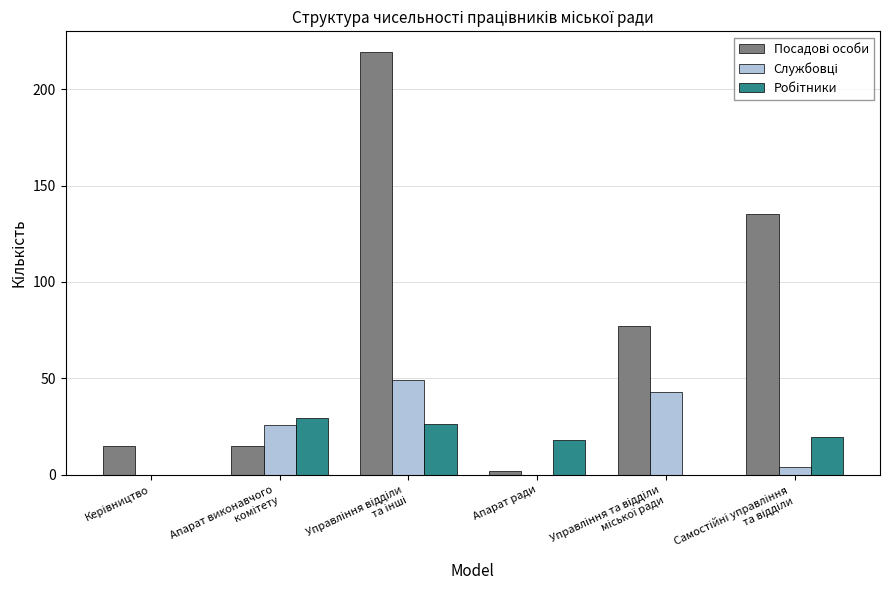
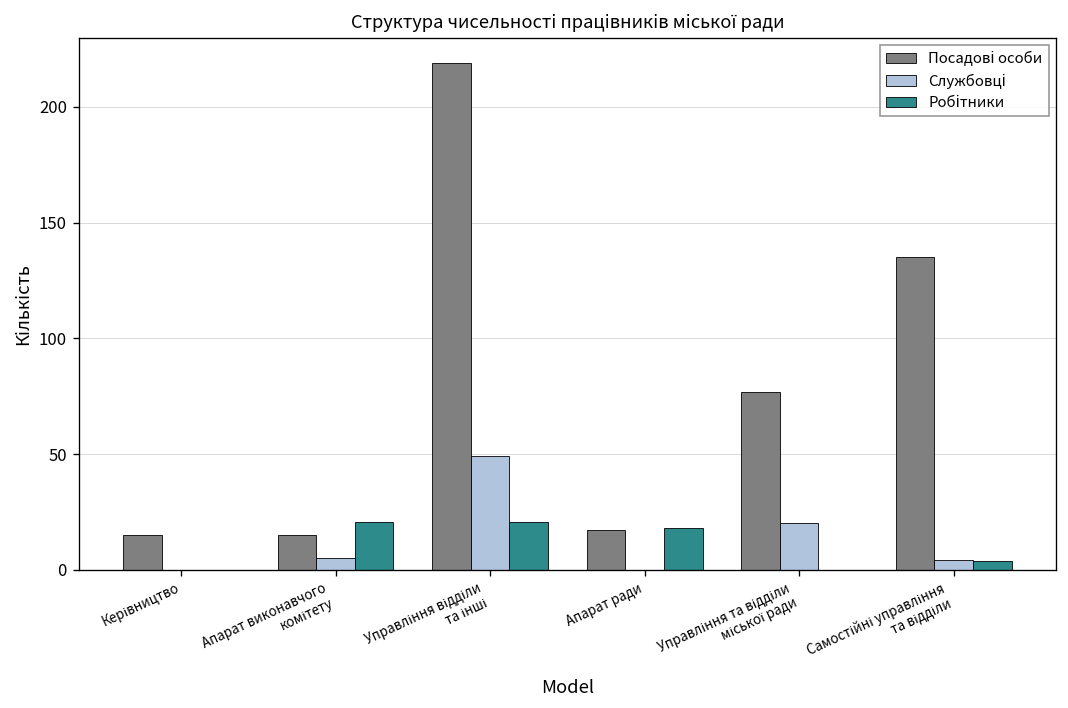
Службовці, Апарат виконавчого комітету: 26 -> 5
Робітники, Апарат виконавчого комітету: 29 -> 21
Робітники, Управління відділи та інші: 26 -> 21
Посадові особи, Апарат ради: 2 -> 17
Службовці, Управління та відділи міської ради: 43 -> 20
Робітники, Самостійні управління та відділи: 20 -> 4
